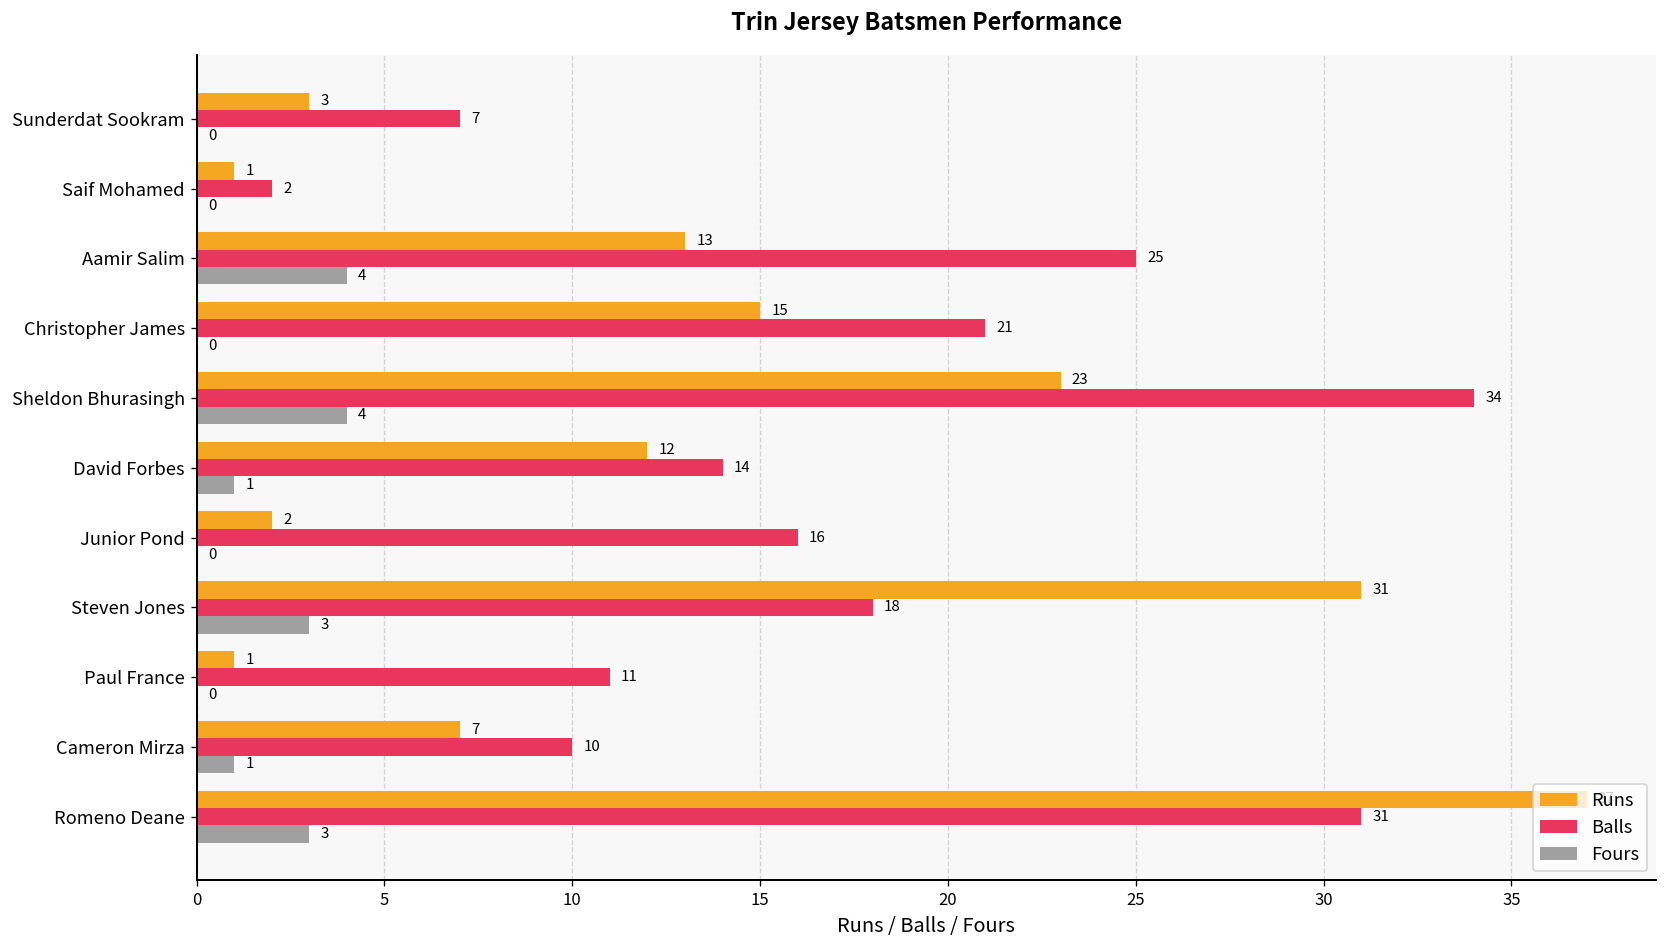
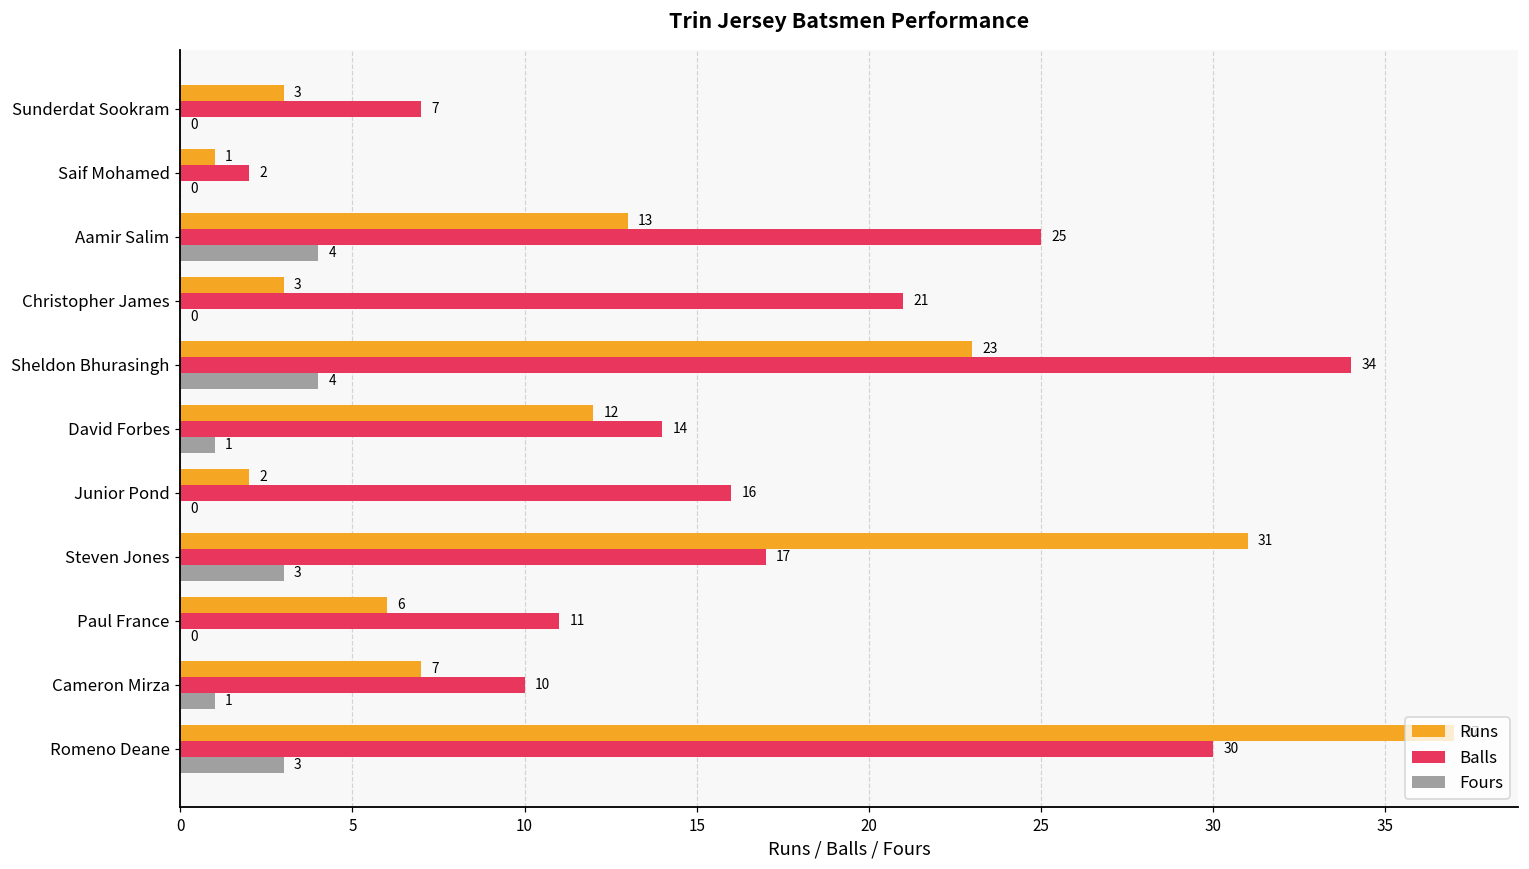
Runs, Christopher James: 15 -> 3
Balls, Steven Jones: 18 -> 17
Runs, Paul France: 1 -> 6
Balls, Romeno Deane: 31 -> 30
